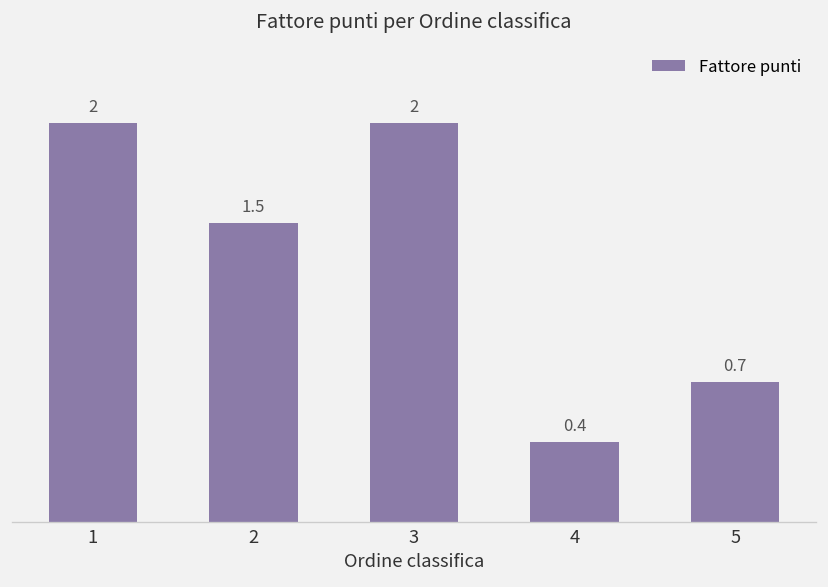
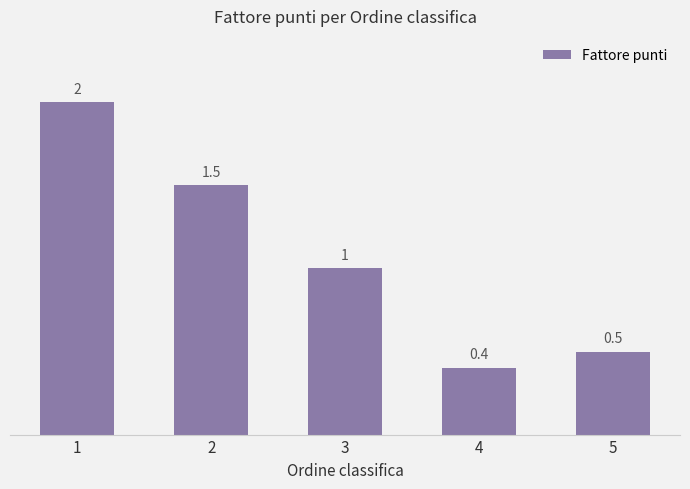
3: 2 -> 1
5: 0.7 -> 0.5
